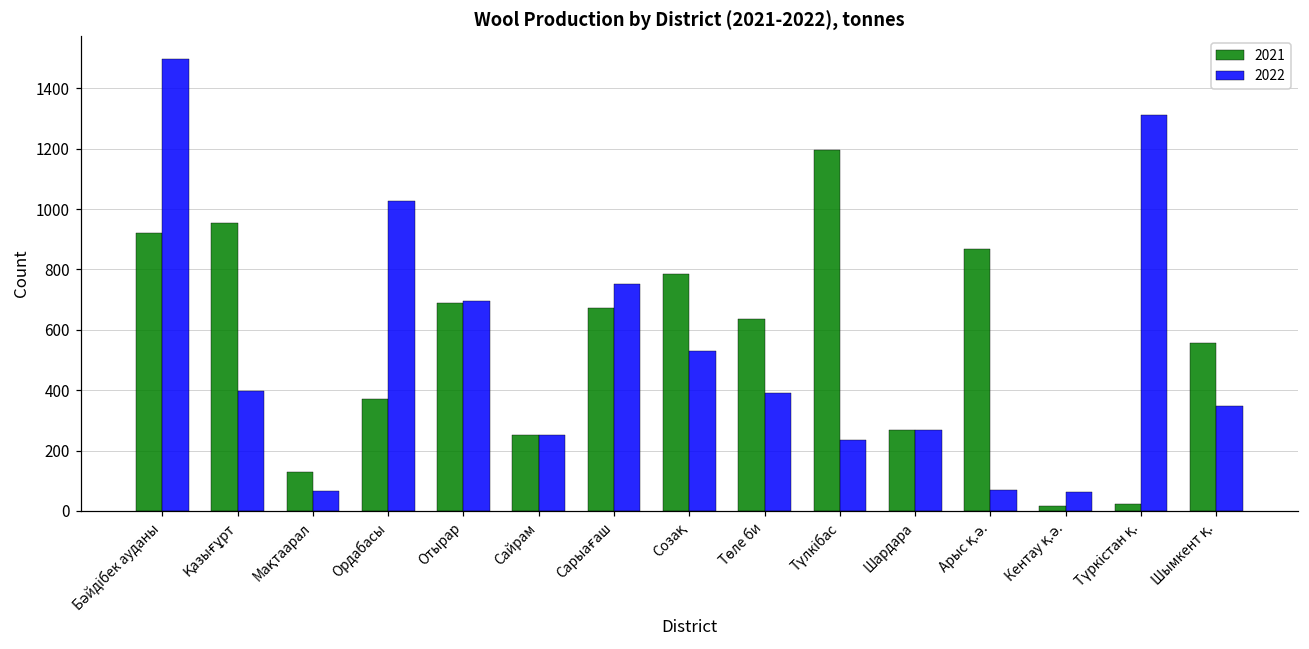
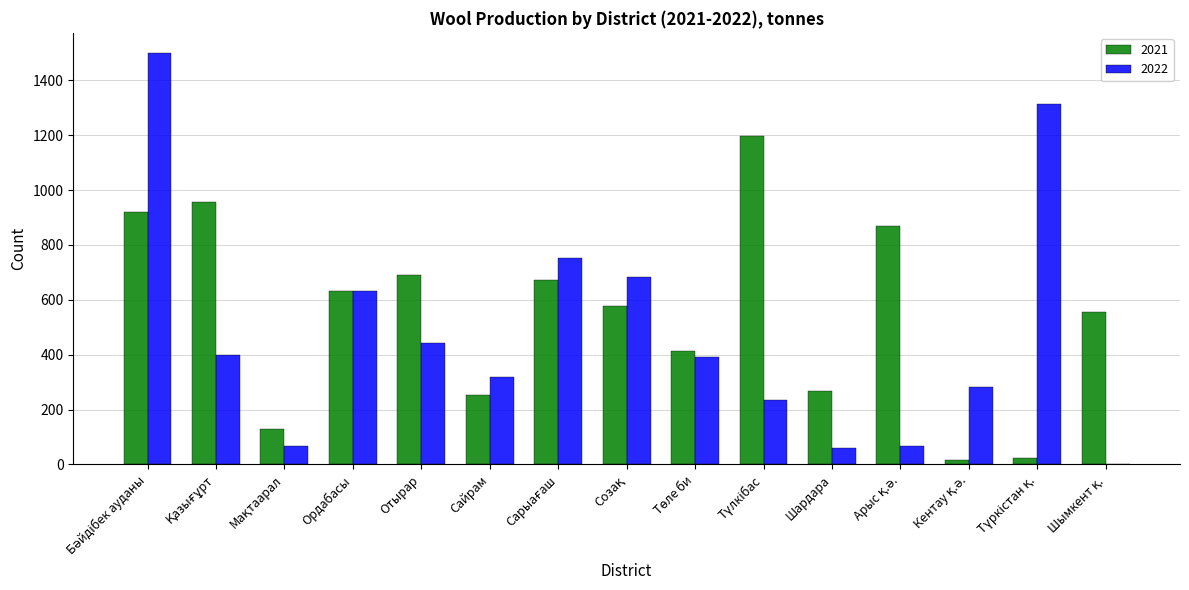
2021, Ордабасы: 370 -> 630
2022, Ордабасы: 1030 -> 630
2022, Отырар: 690 -> 440
2022, Сайрам: 250 -> 320
2021, Созақ: 780 -> 580
2022, Созақ: 530 -> 680
2021, Төле би: 630 -> 410
2022, Шардара: 270 -> 60
2022, Кентау қ.ә.: 60 -> 280
2022, Шымкент қ.: 350 -> 0
